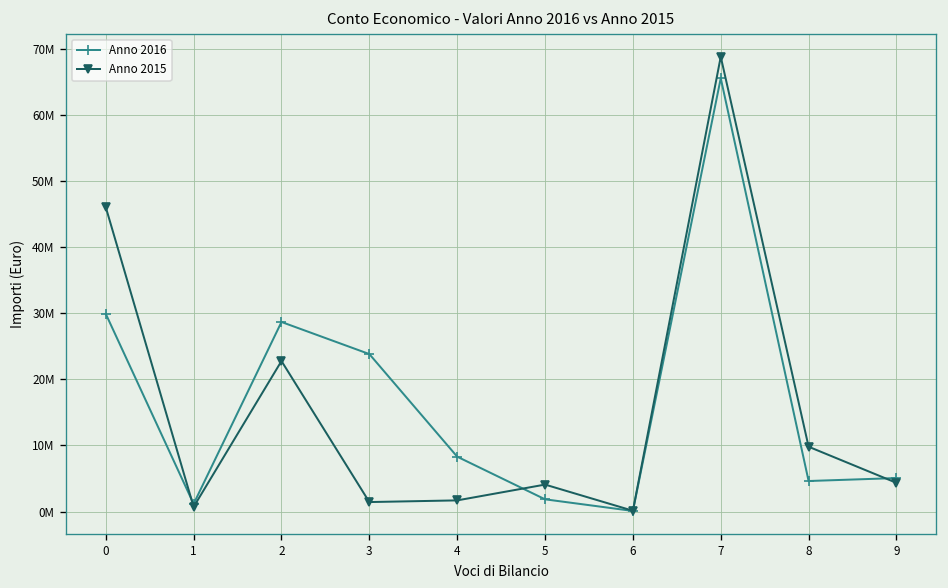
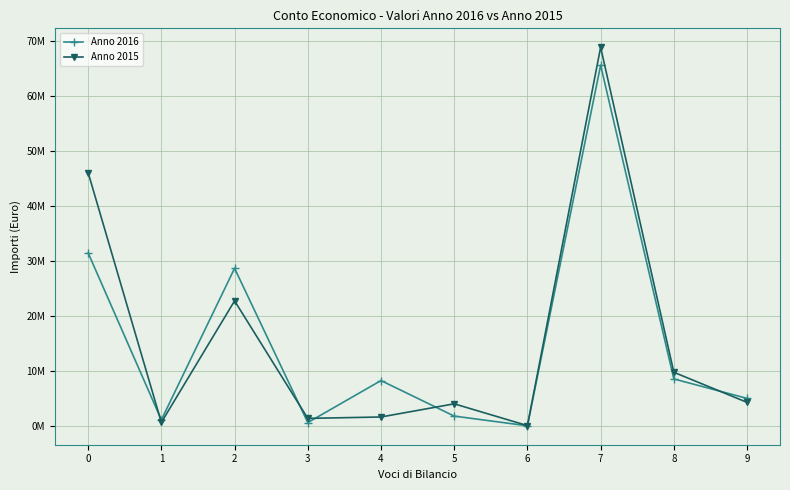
Anno 2016, 0: 30000000 -> 31000000
Anno 2016, 3: 24000000 -> 1000000
Anno 2016, 8: 5000000 -> 9000000
